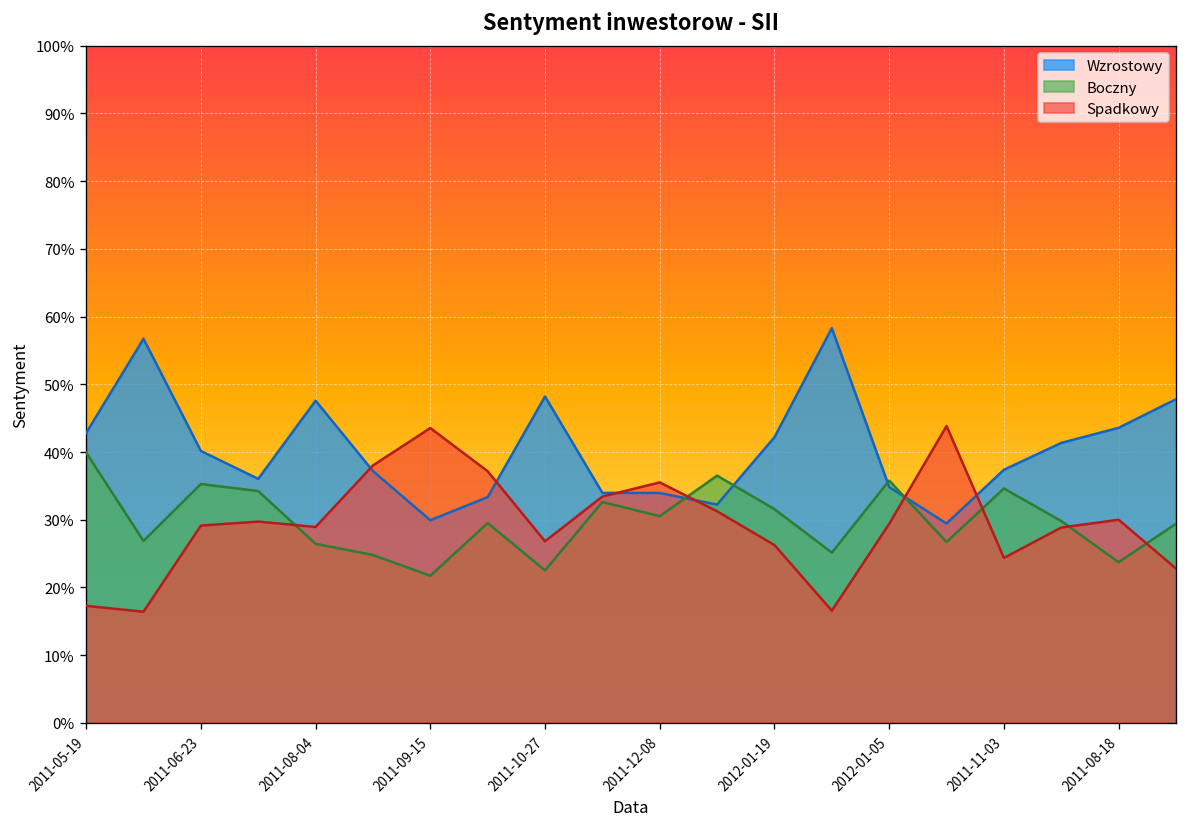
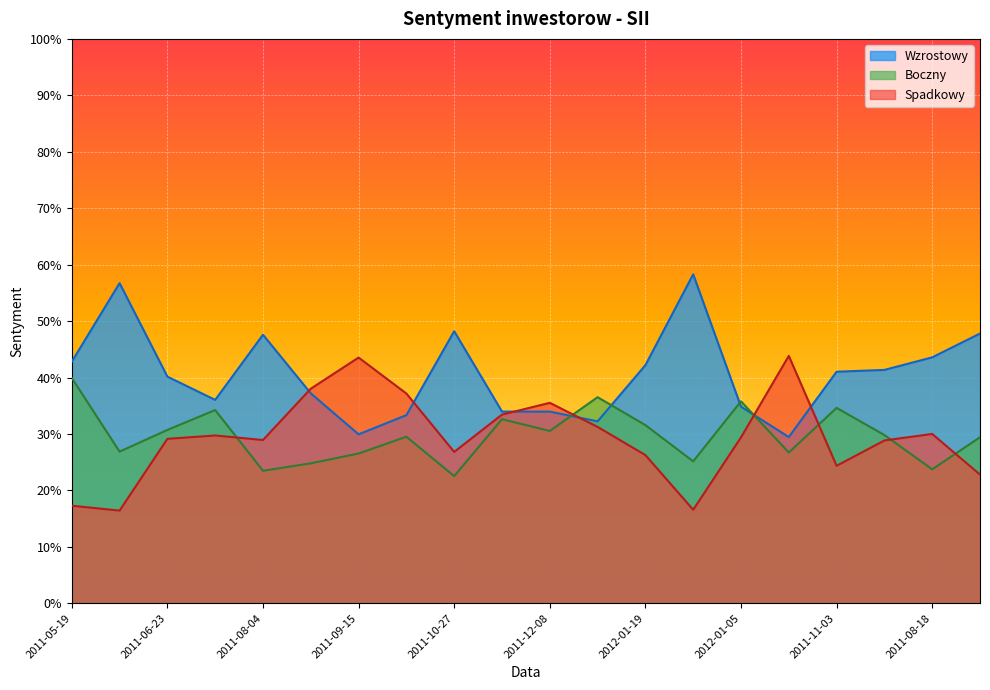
Boczny, 2011-06-23: 35% -> 31%
Boczny, 2011-08-04: 26% -> 23%
Boczny, 2011-09-15: 22% -> 27%
Wzrostowy, 2011-11-03: 37% -> 41%
